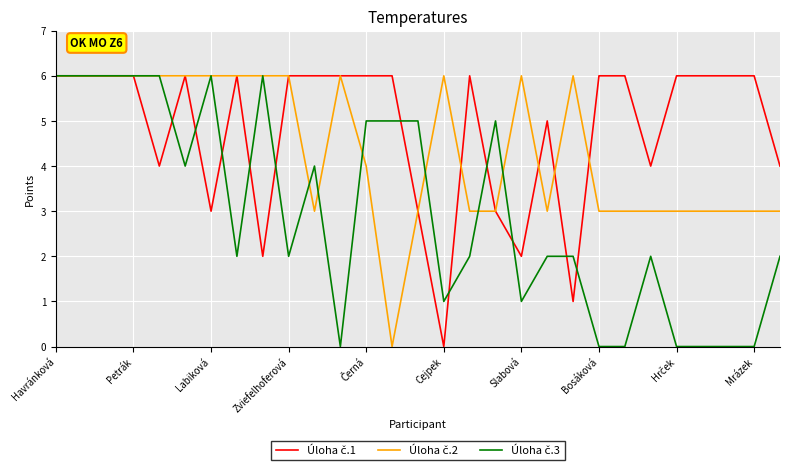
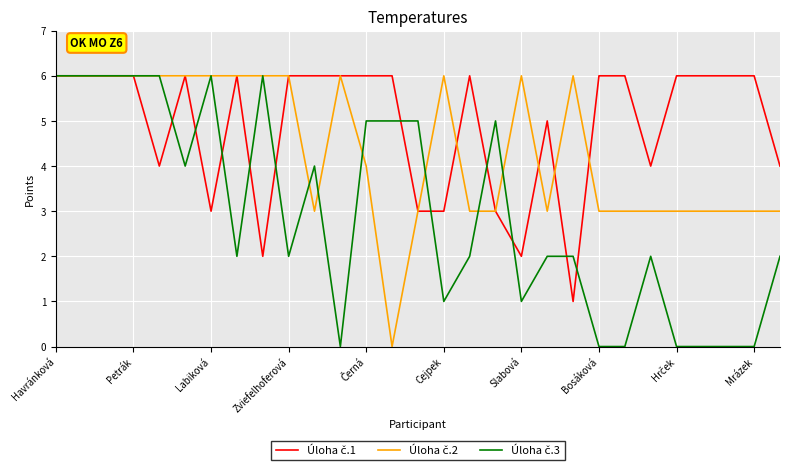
Úloha č.1, Cejpek: 0 -> 3
